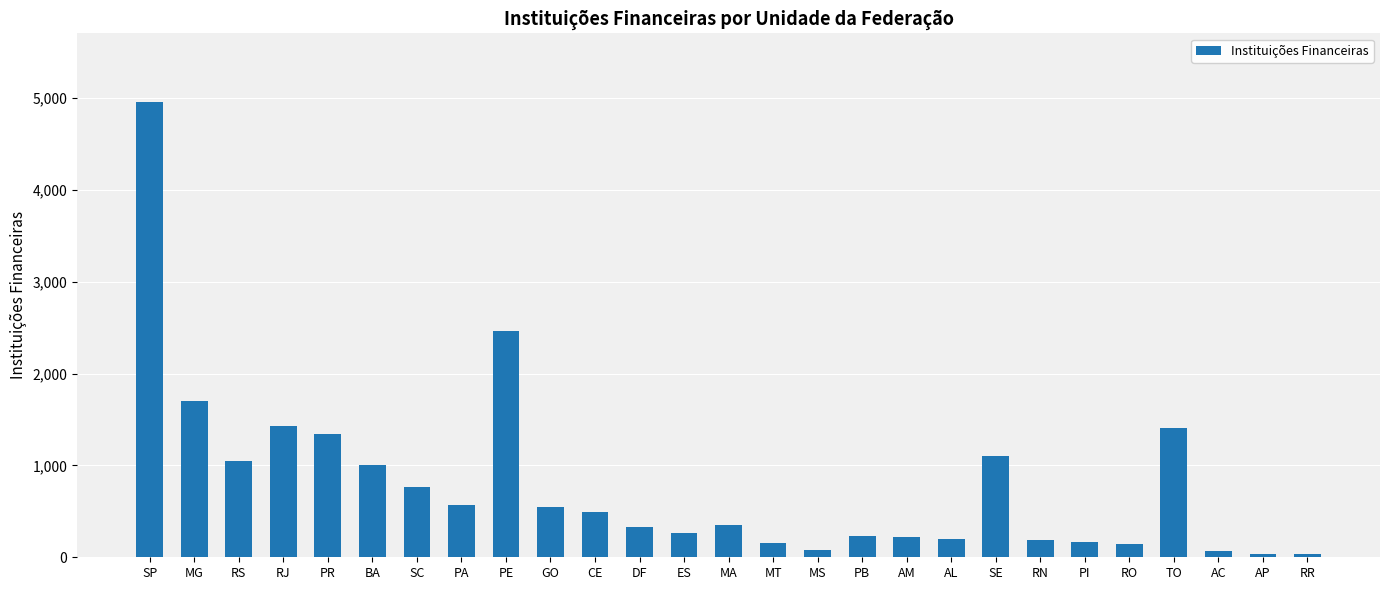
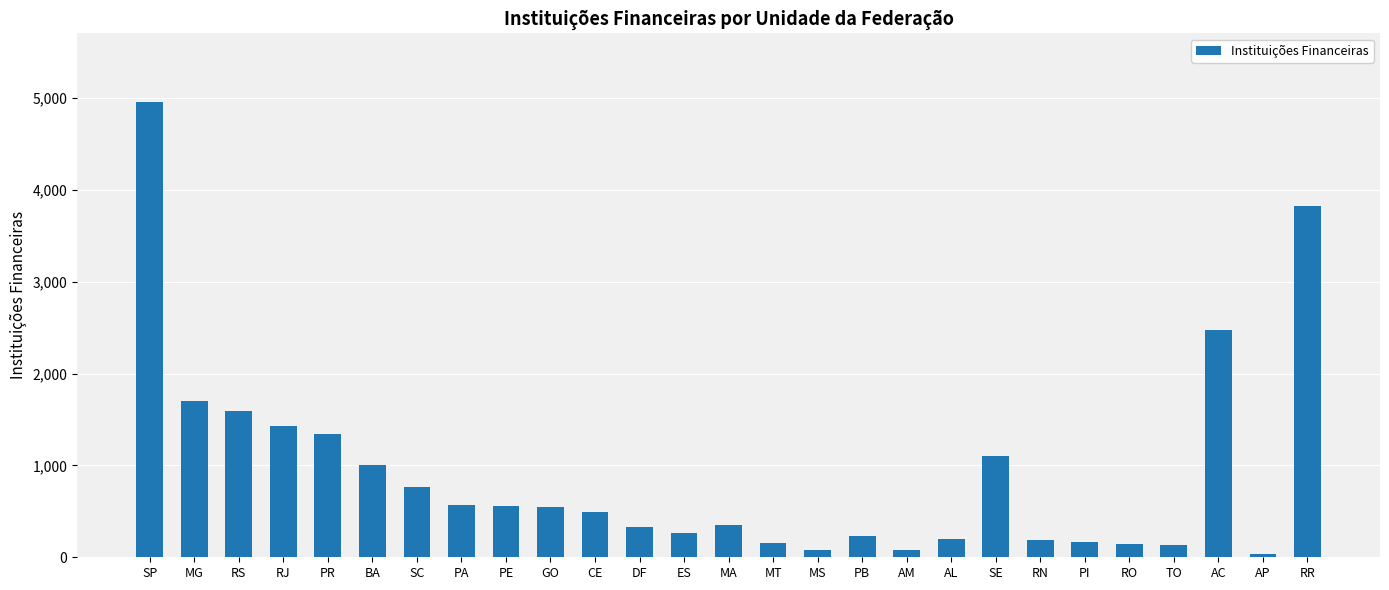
RS: 1,100 -> 1,600
PE: 2,500 -> 600
AM: 200 -> 100
TO: 1,400 -> 100
AC: 100 -> 2,500
RR: 0 -> 3,800
